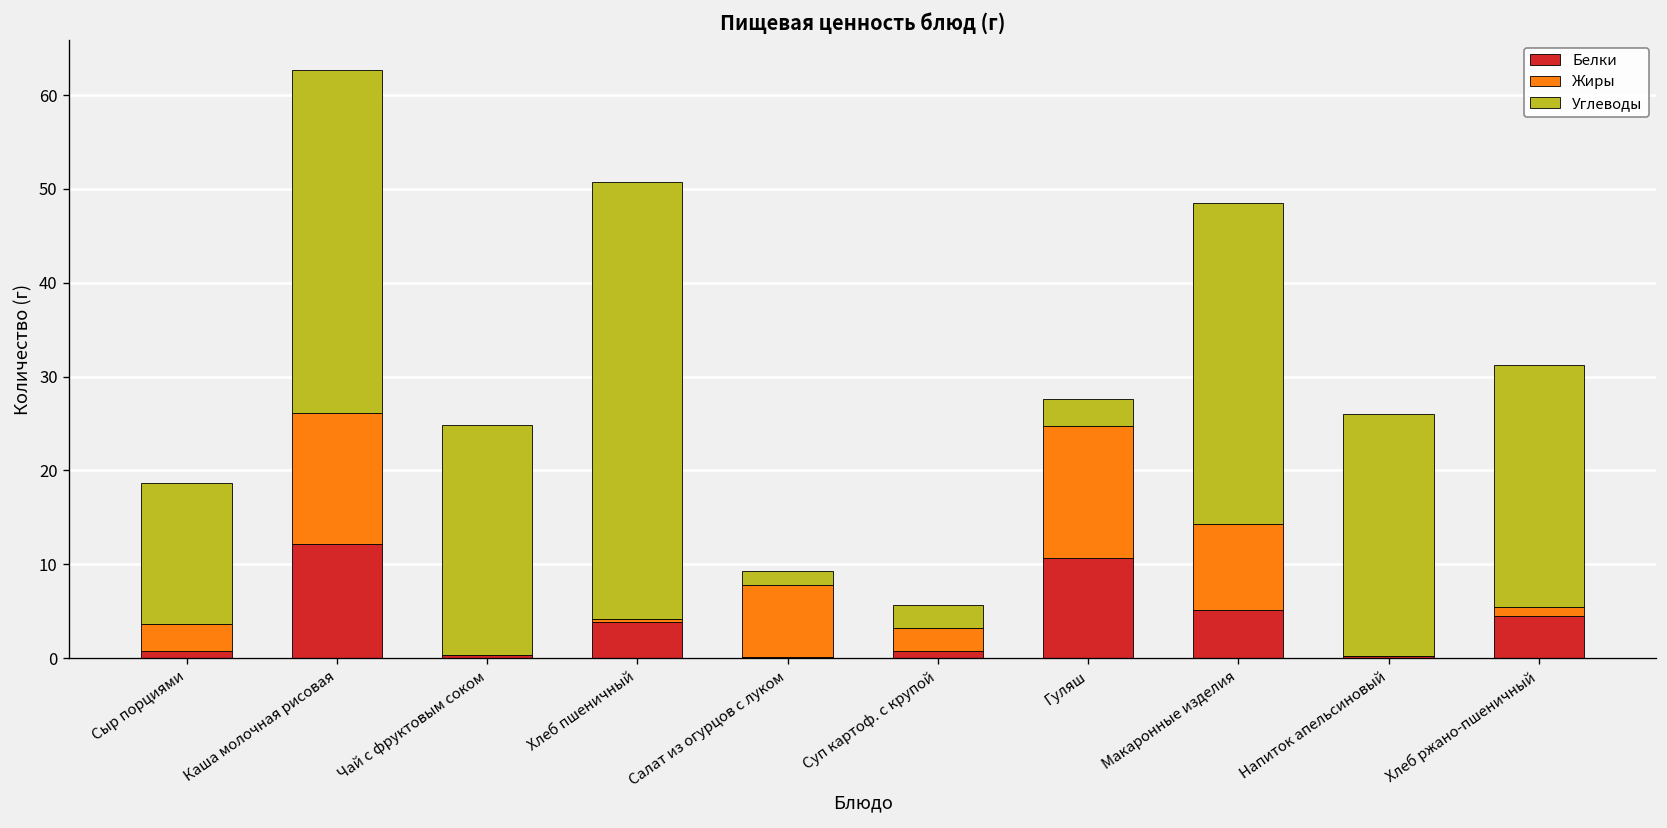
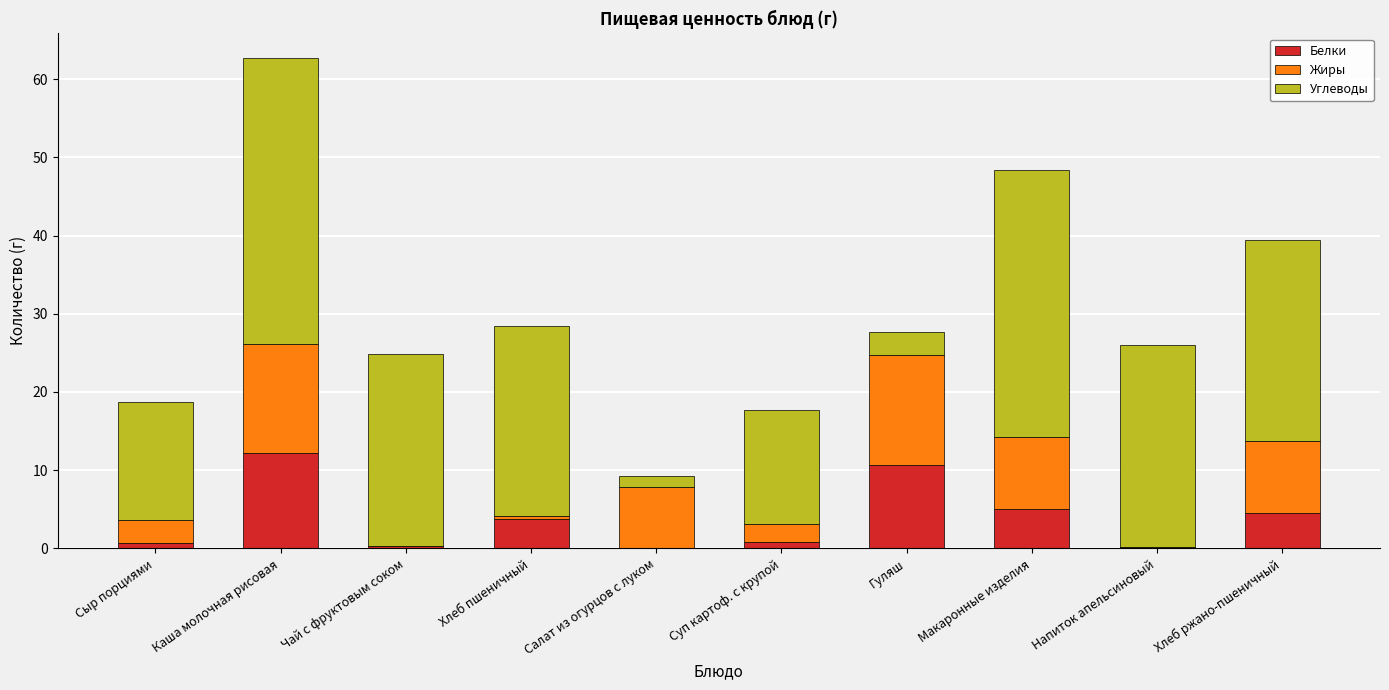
Углеводы, Хлеб пшеничный: 47 -> 24
Углеводы, Суп картоф. с крупой: 2 -> 15
Жиры, Хлеб ржано-пшеничный: 1 -> 9
